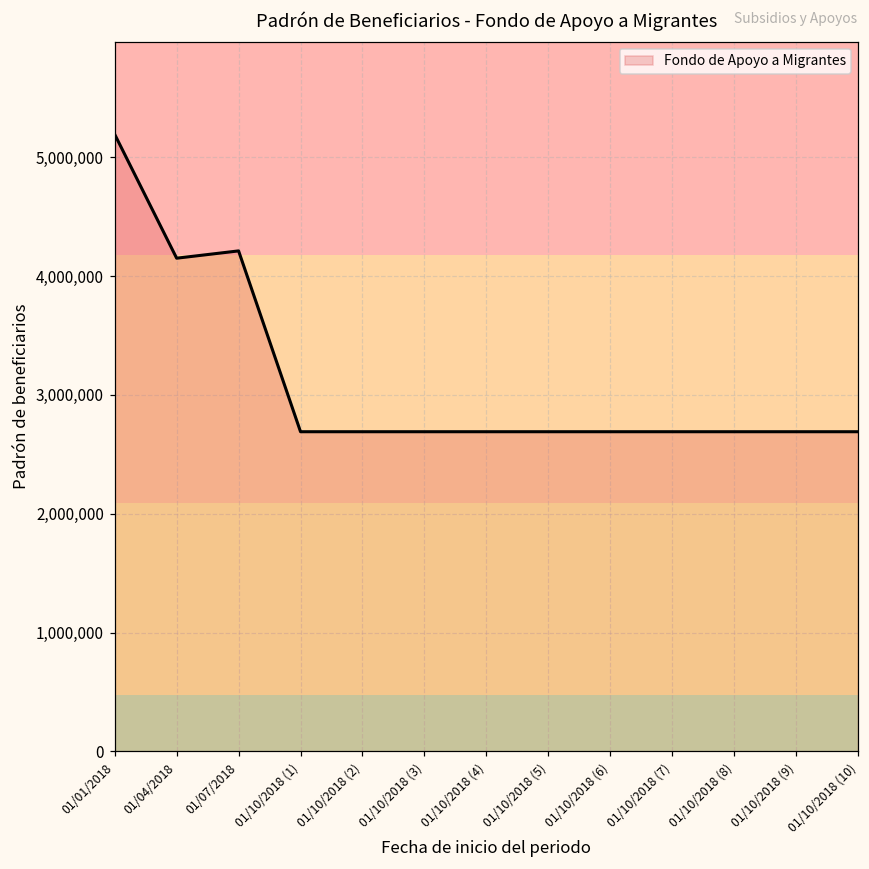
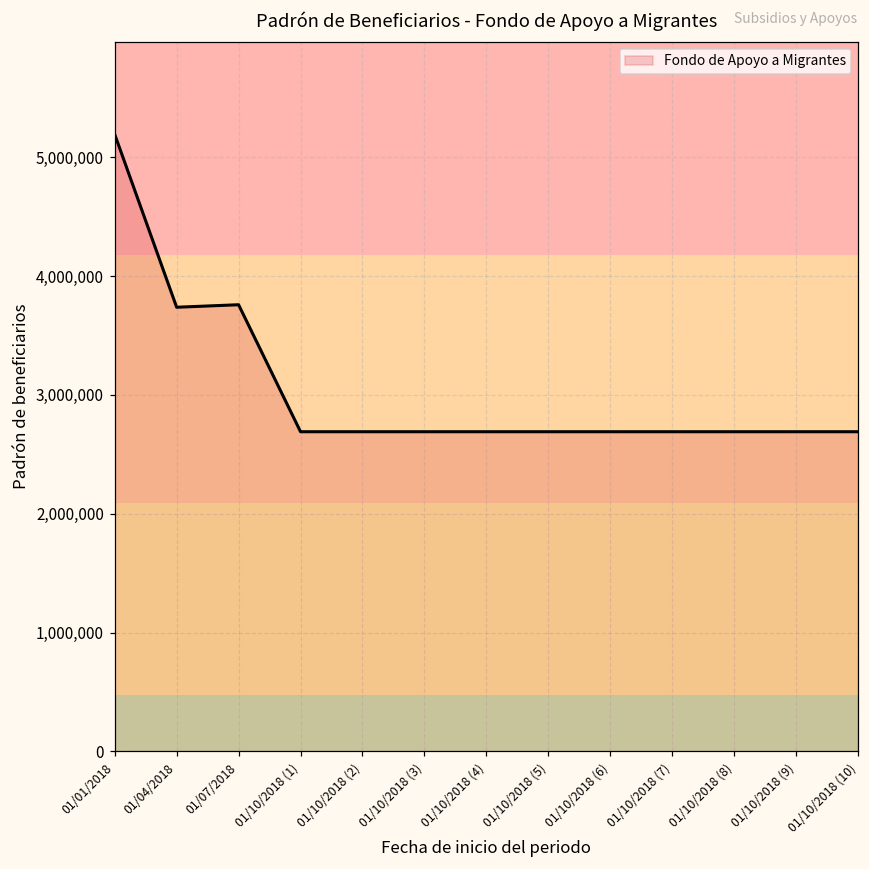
01/04/2018: 4,150,000 -> 3,740,000
01/07/2018: 4,210,000 -> 3,760,000
